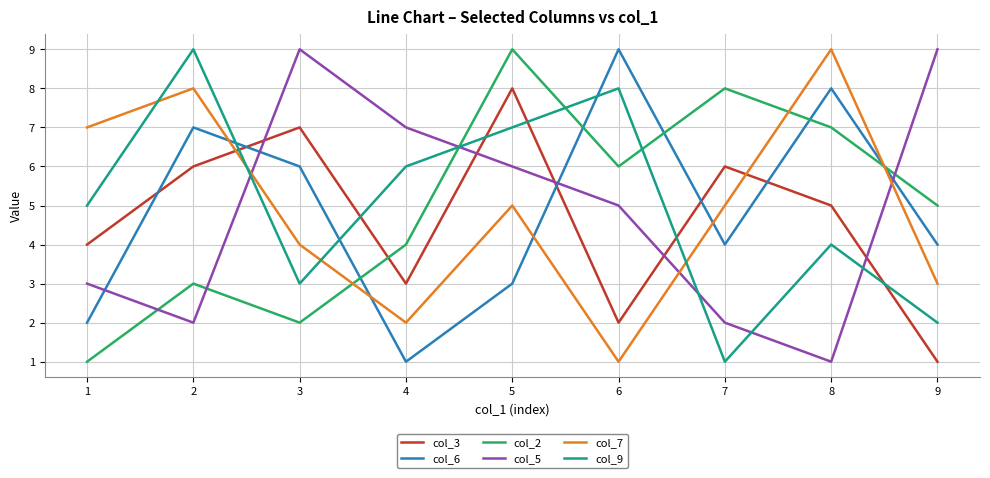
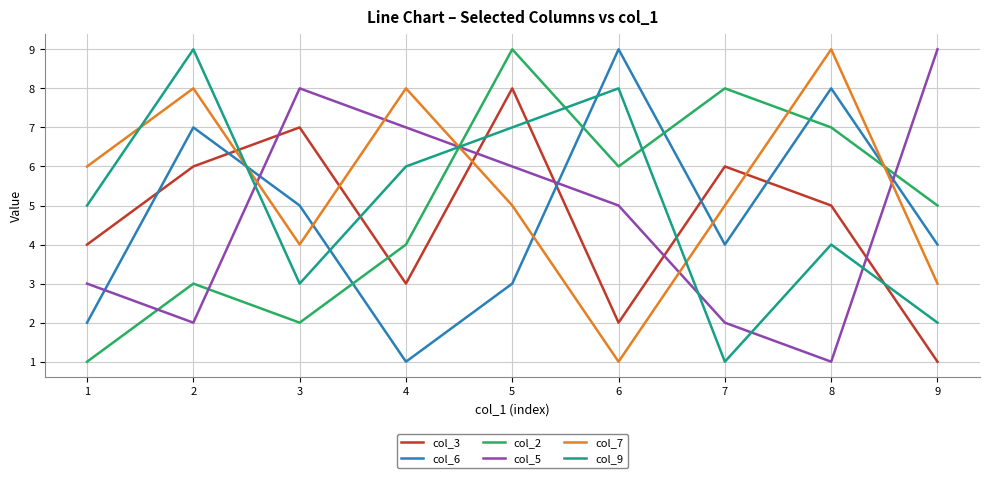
col_7, 1: 7 -> 6
col_6, 3: 6 -> 5
col_5, 3: 9 -> 8
col_7, 4: 2 -> 8
